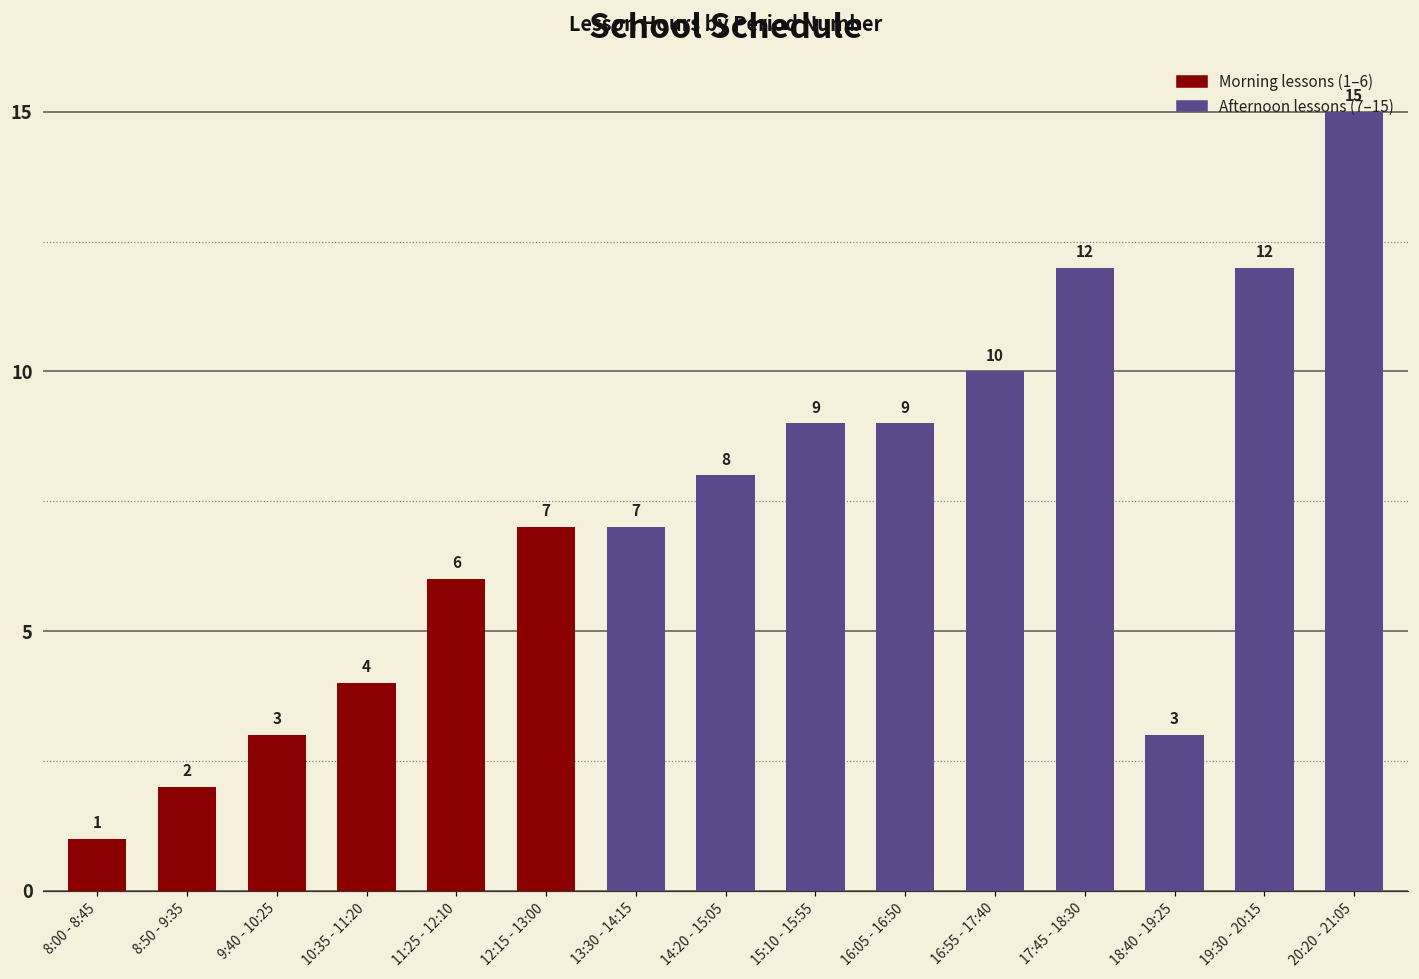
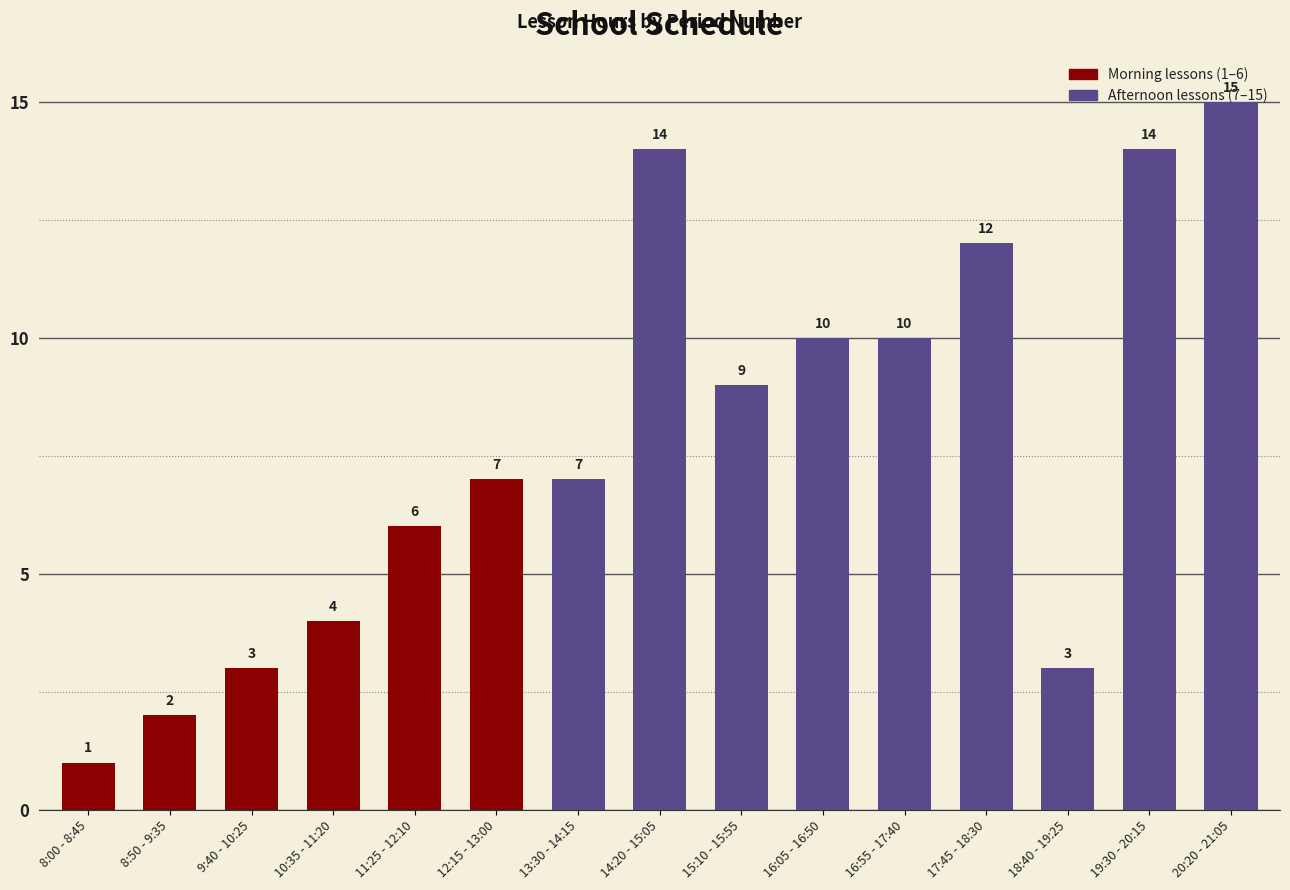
14:20 - 15:05: 8 -> 14
16:05 - 16:50: 9 -> 10
19:30 - 20:15: 12 -> 14
